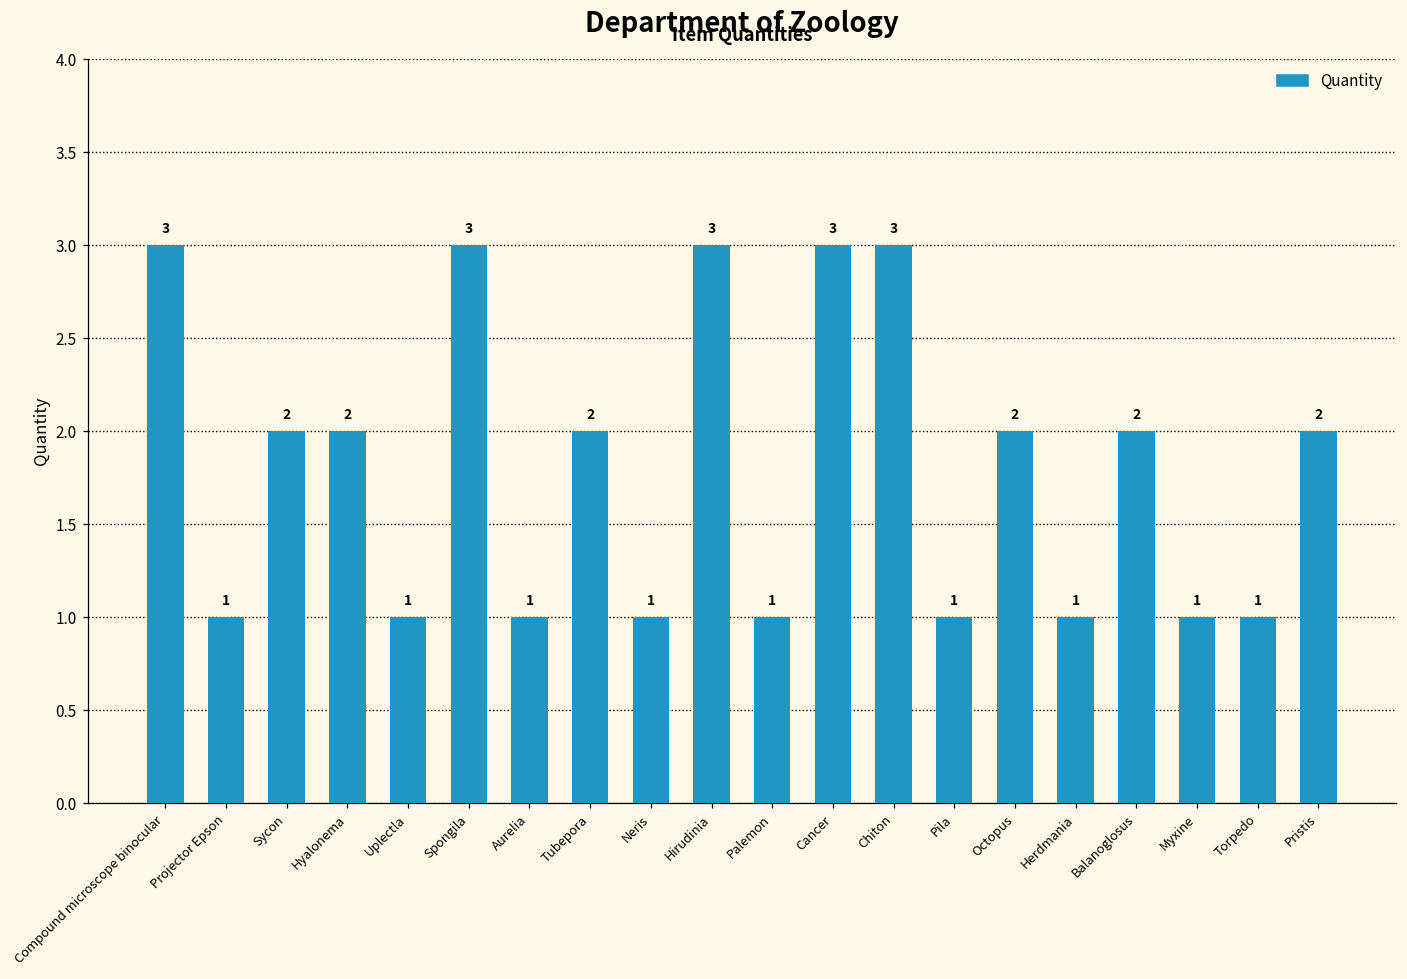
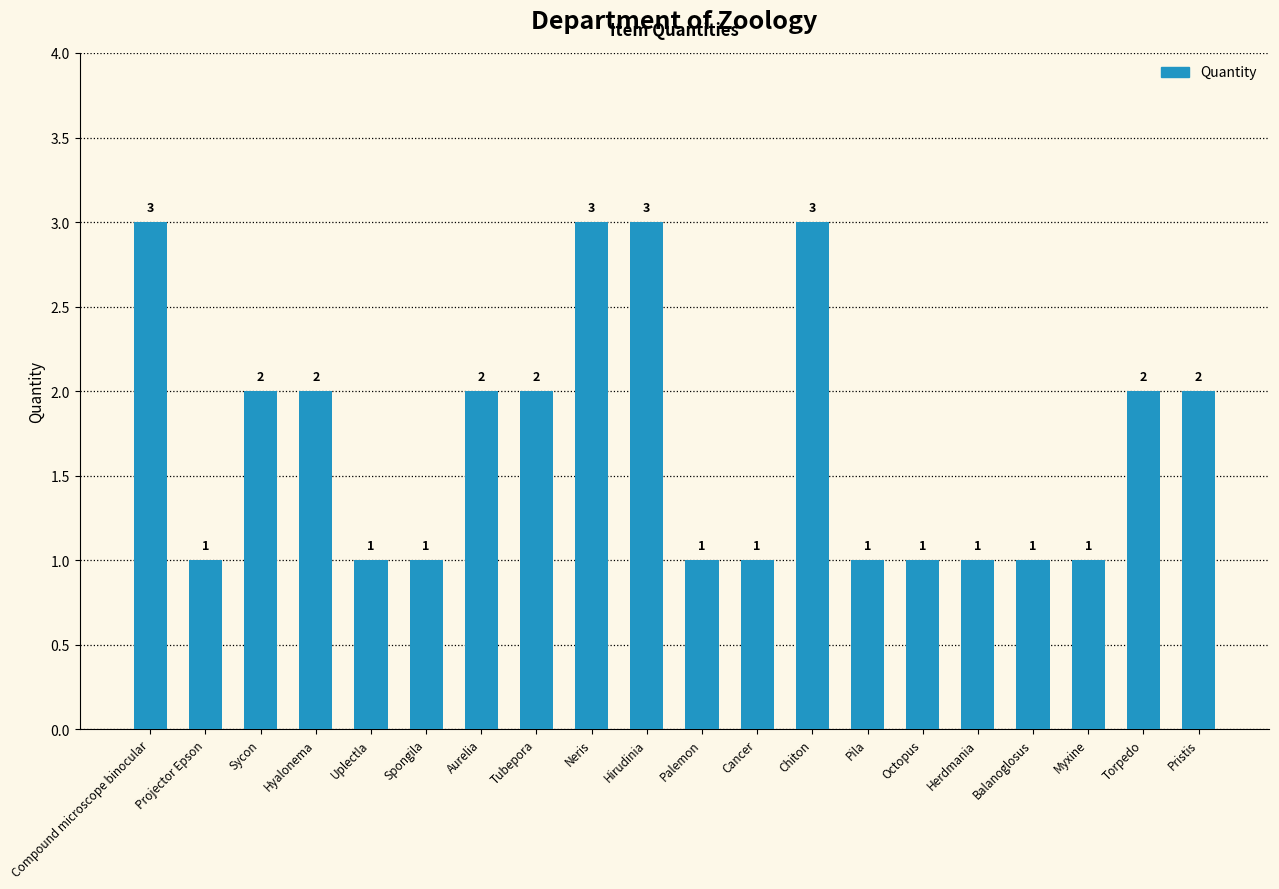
Spongila: 3 -> 1
Aurelia: 1 -> 2
Neris: 1 -> 3
Cancer: 3 -> 1
Octopus: 2 -> 1
Balanoglosus: 2 -> 1
Torpedo: 1 -> 2
